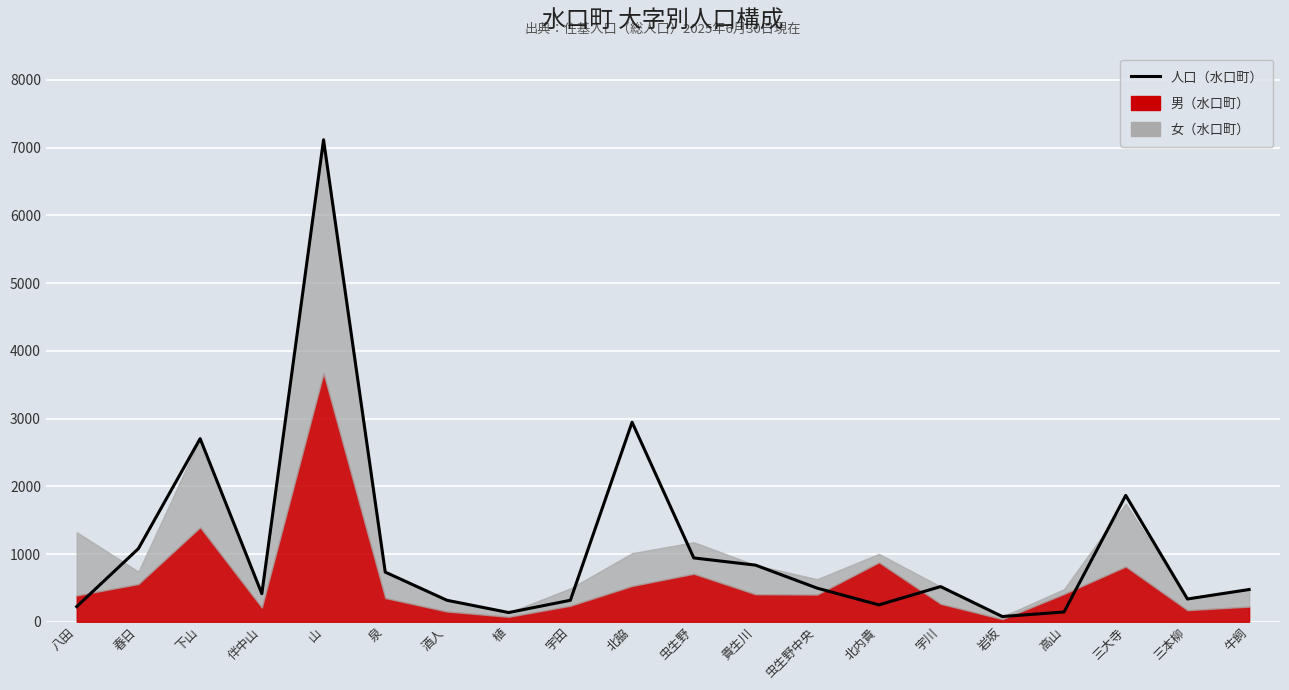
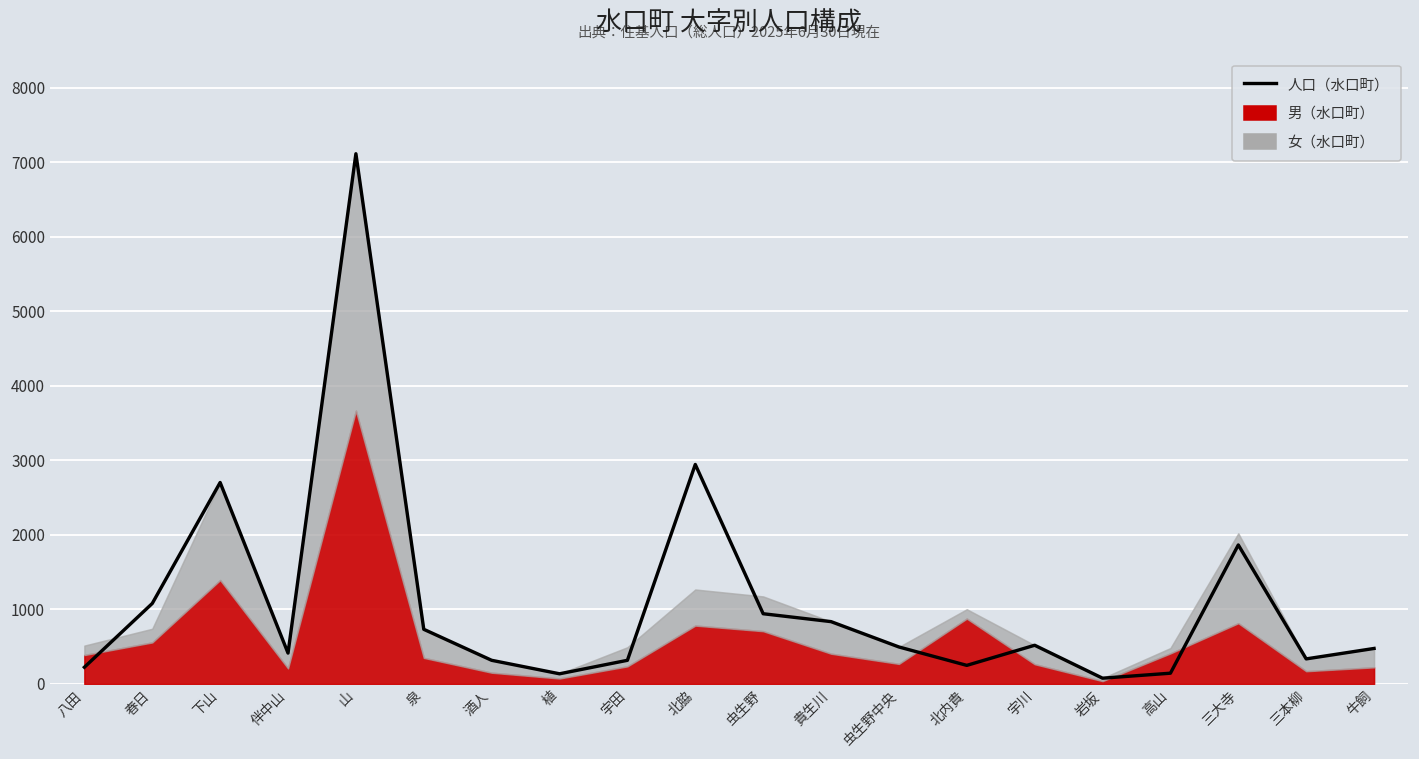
女（水口町）, 八田: 900 -> 100
男（水口町）, 北脇: 500 -> 800
男（水口町）, 虫生野中央: 400 -> 300
女（水口町）, 三大寺: 900 -> 1200
